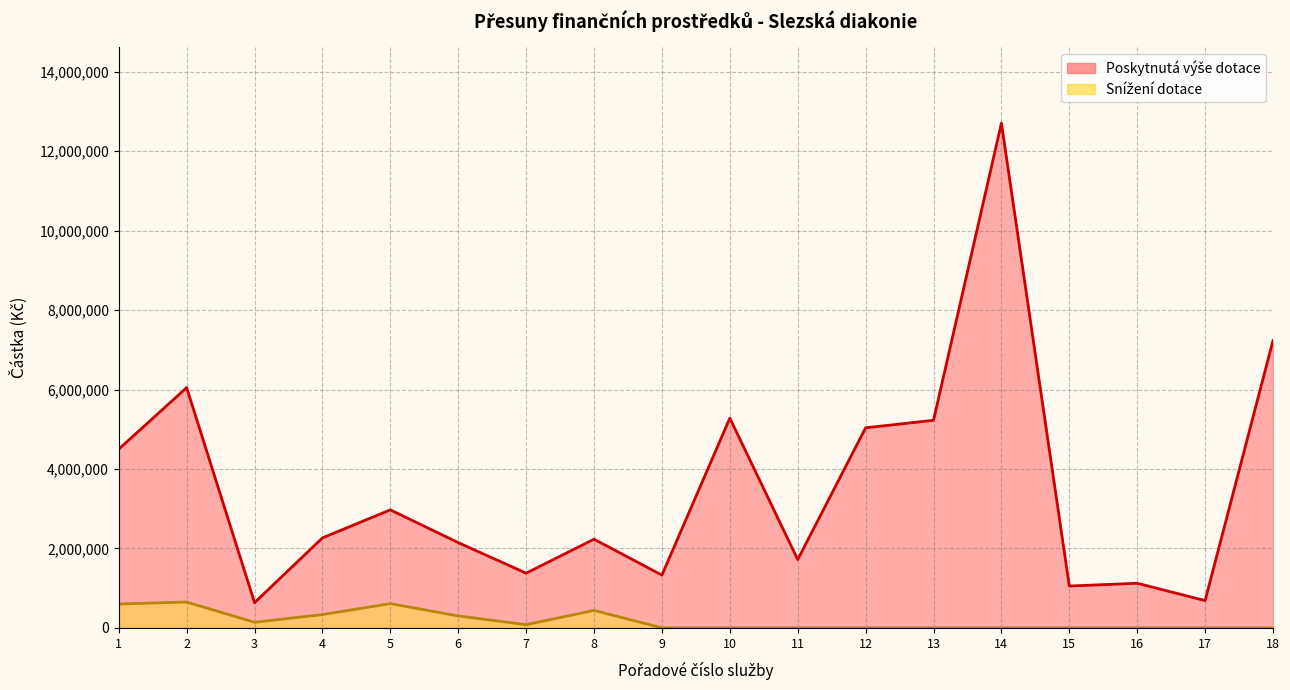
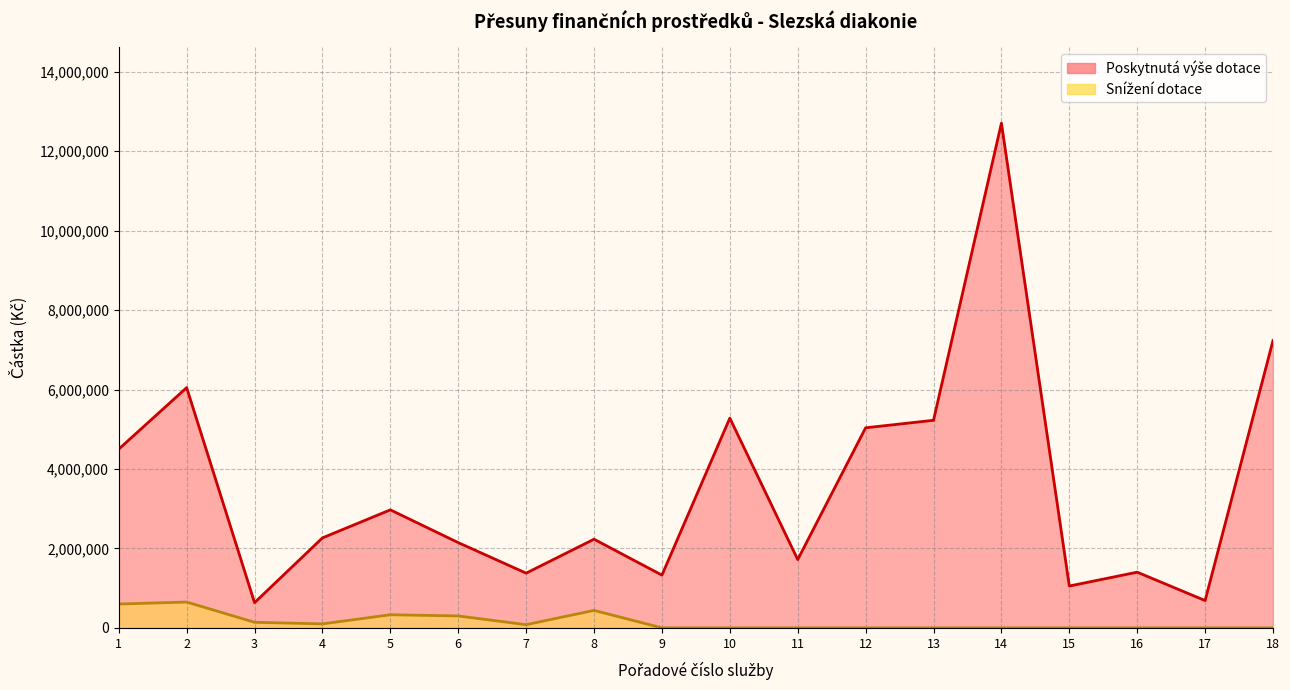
Snížení dotace, 4: 300,000 -> 100,000
Snížení dotace, 5: 600,000 -> 300,000
Poskytnutá výše dotace, 16: 1,100,000 -> 1,400,000
